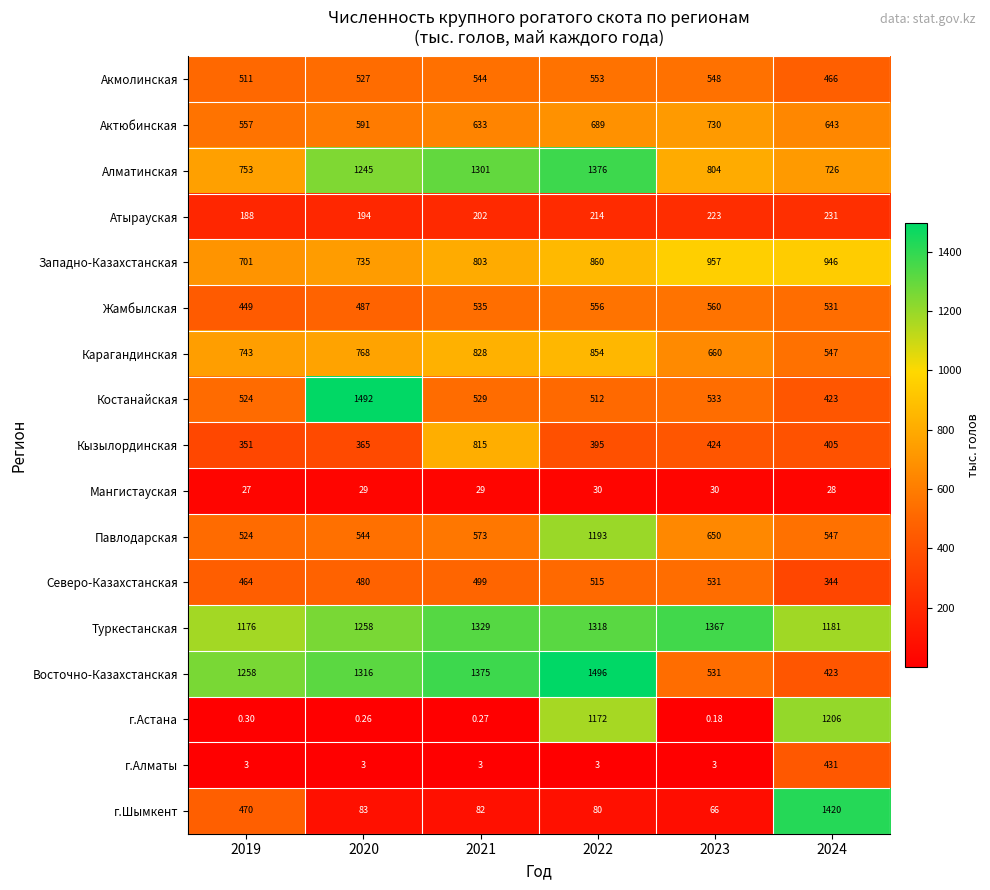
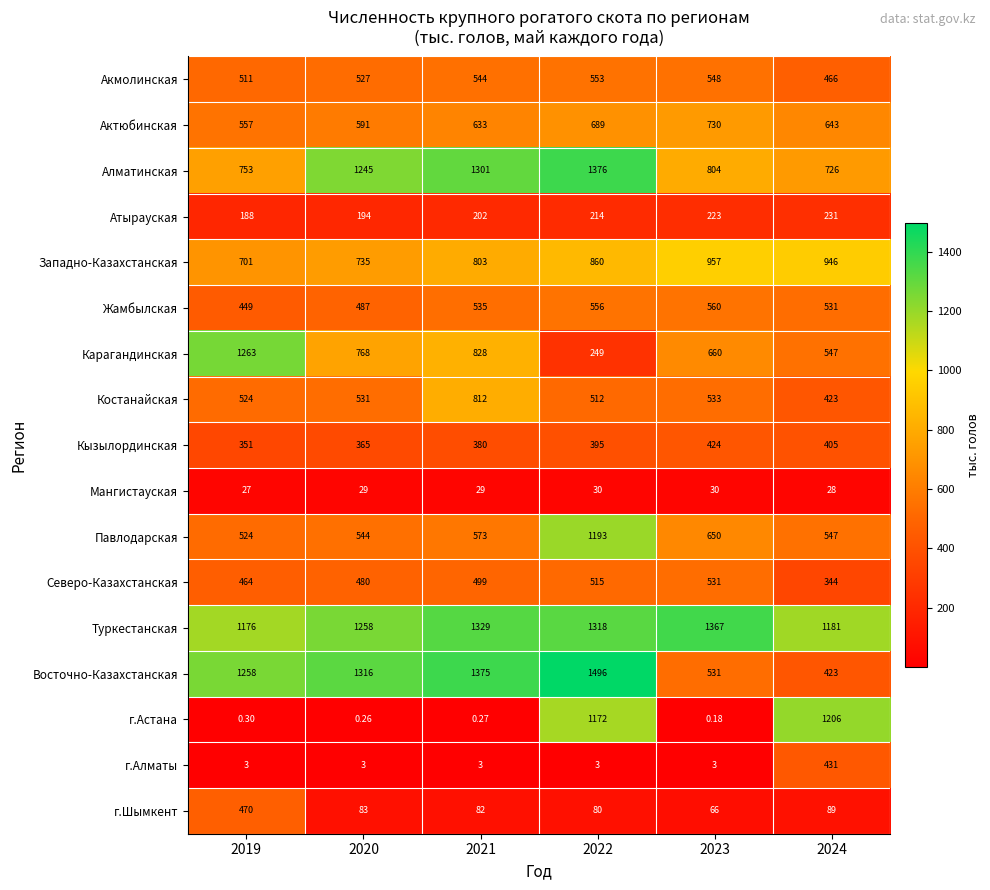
Карагандинская, 2019: 743 -> 1263
Карагандинская, 2022: 854 -> 249
Костанайская, 2020: 1492 -> 531
Костанайская, 2021: 529 -> 812
Кызылординская, 2021: 815 -> 380
г.Шымкент, 2024: 1420 -> 89
